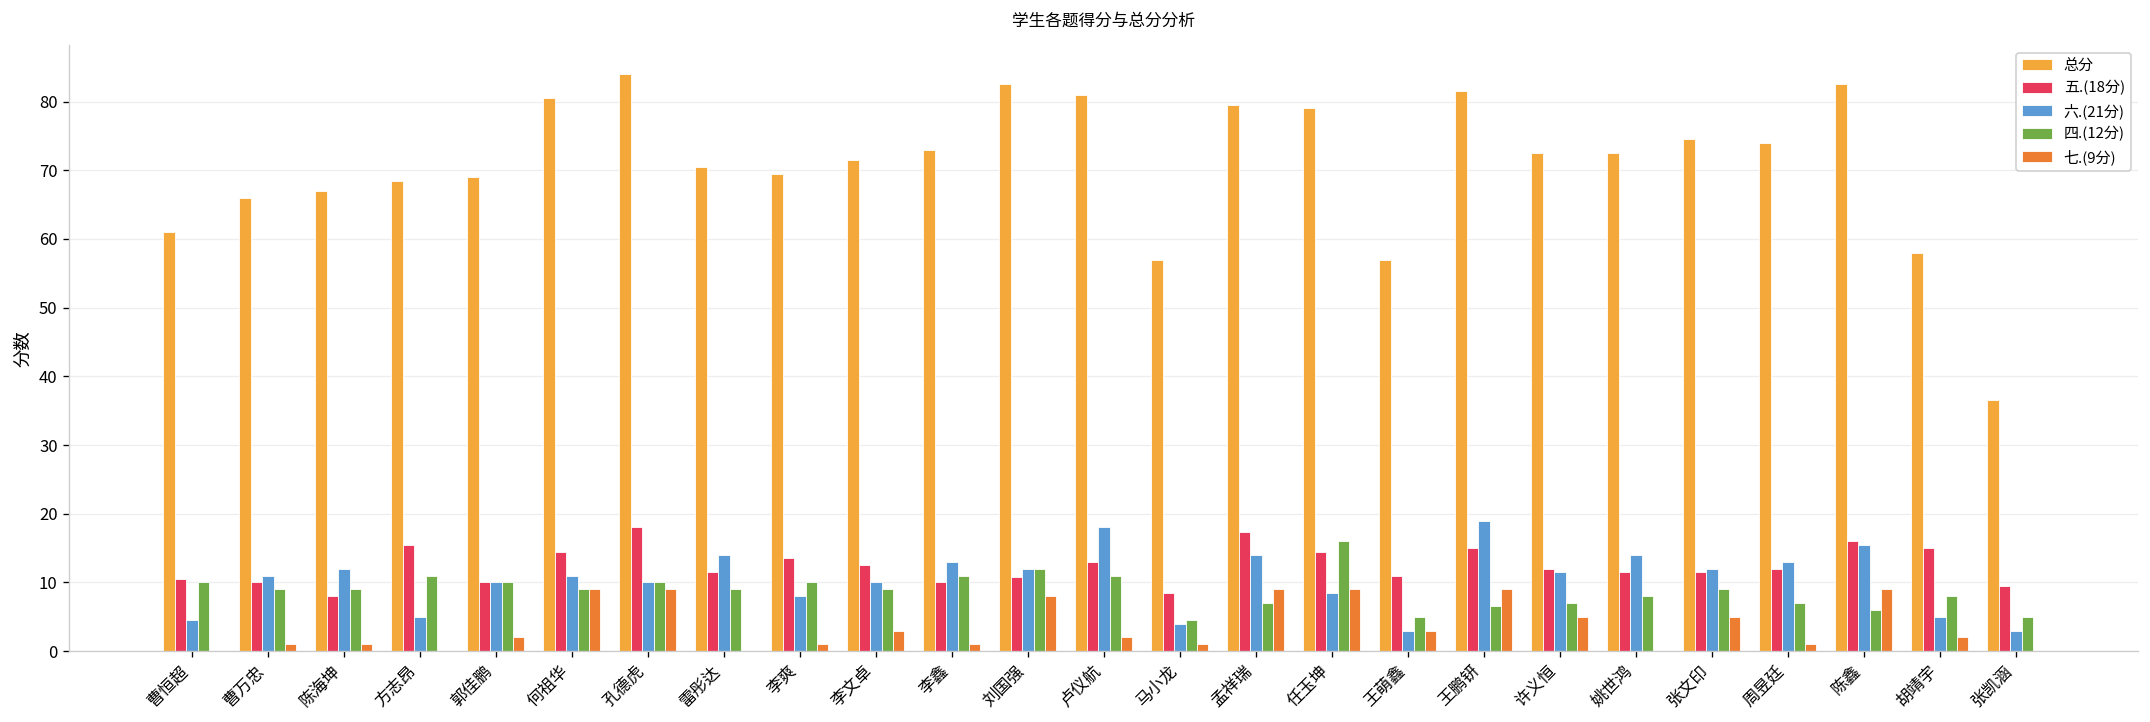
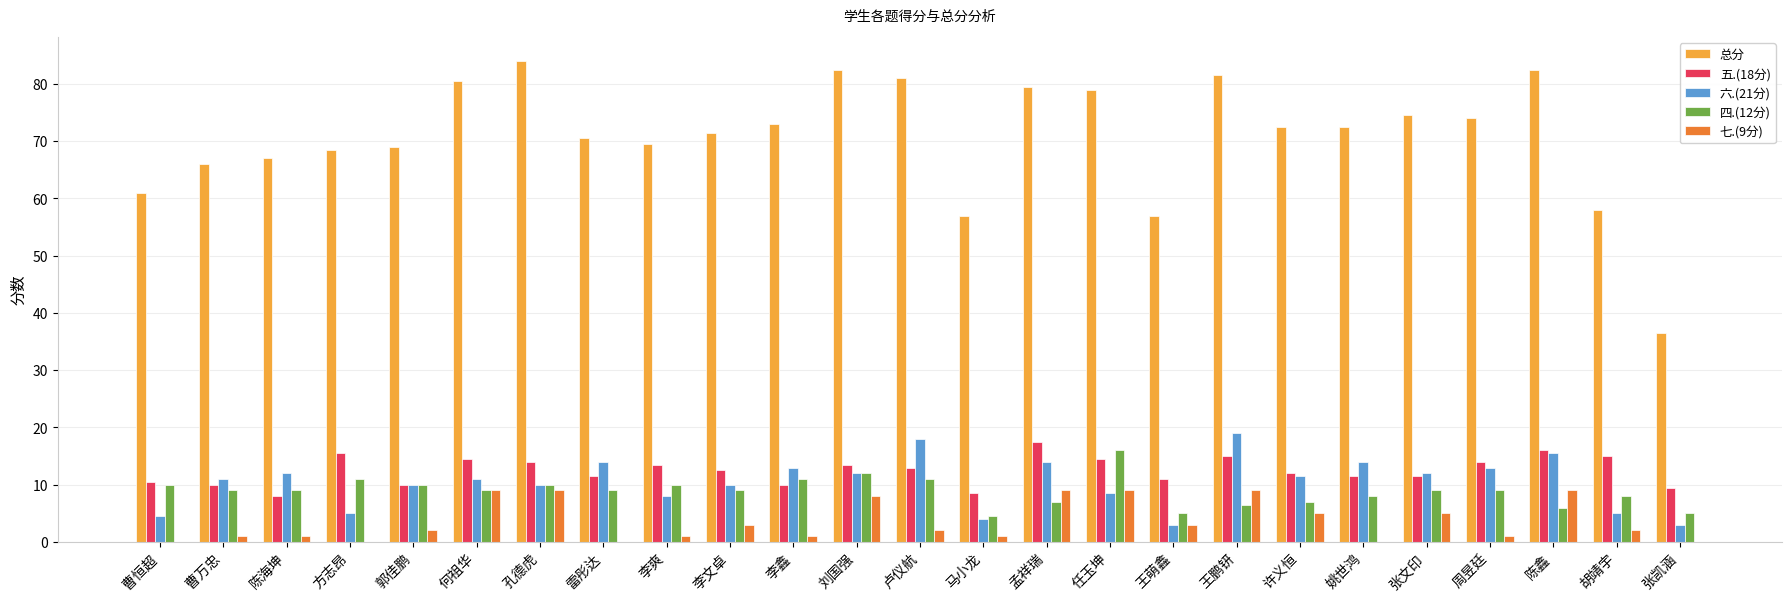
五.(18分), 孔德虎: 18 -> 14
五.(18分), 刘国强: 11 -> 14
五.(18分), 周昱廷: 12 -> 14
四.(12分), 周昱廷: 7 -> 9
